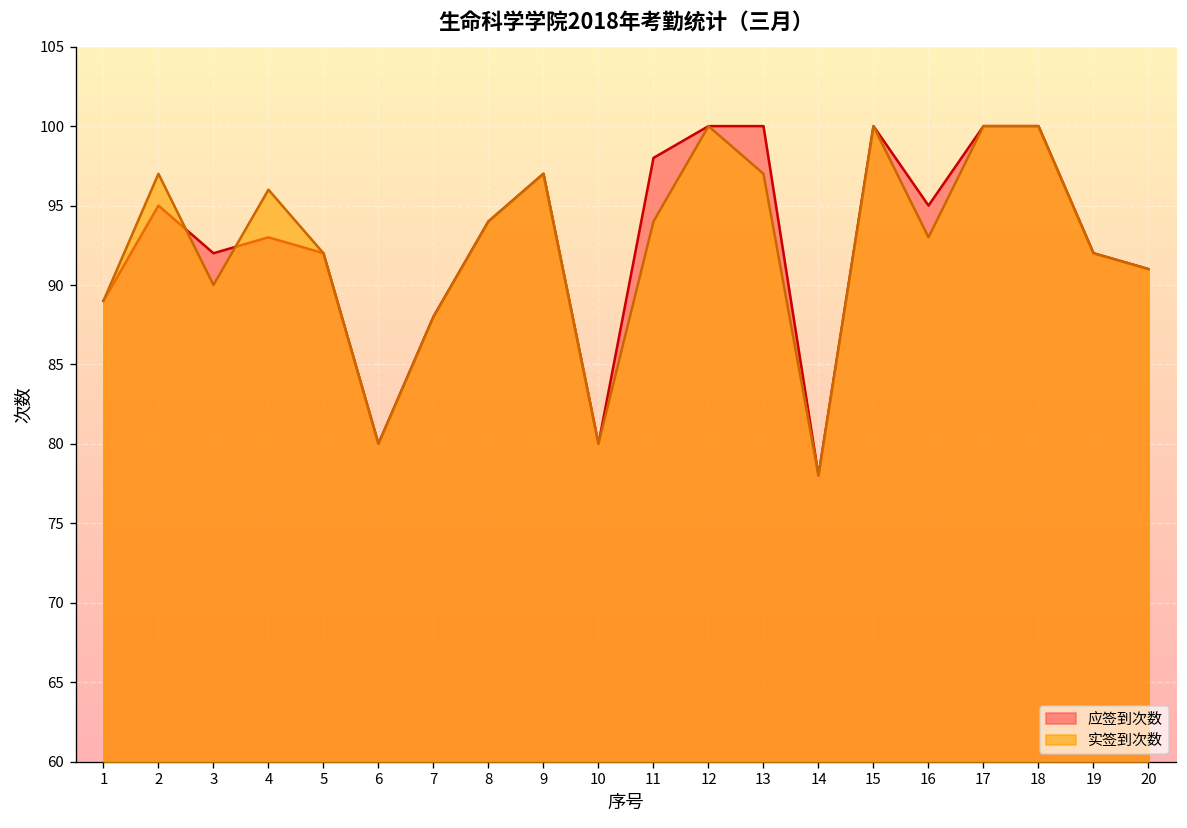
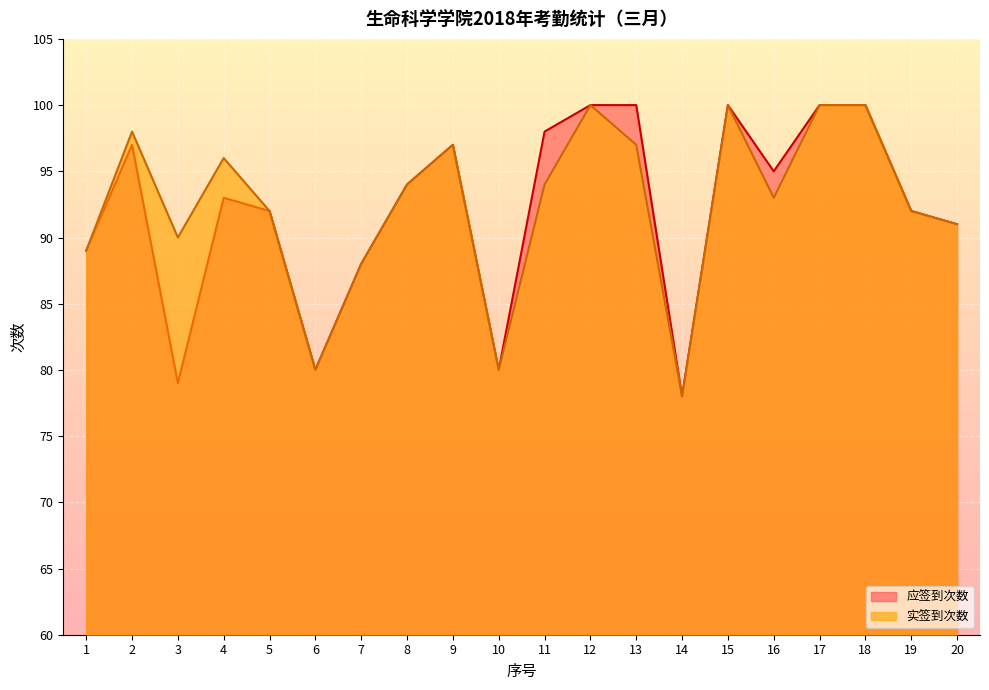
应签到次数, 2: 95 -> 97
实签到次数, 2: 97 -> 98
应签到次数, 3: 92 -> 79
